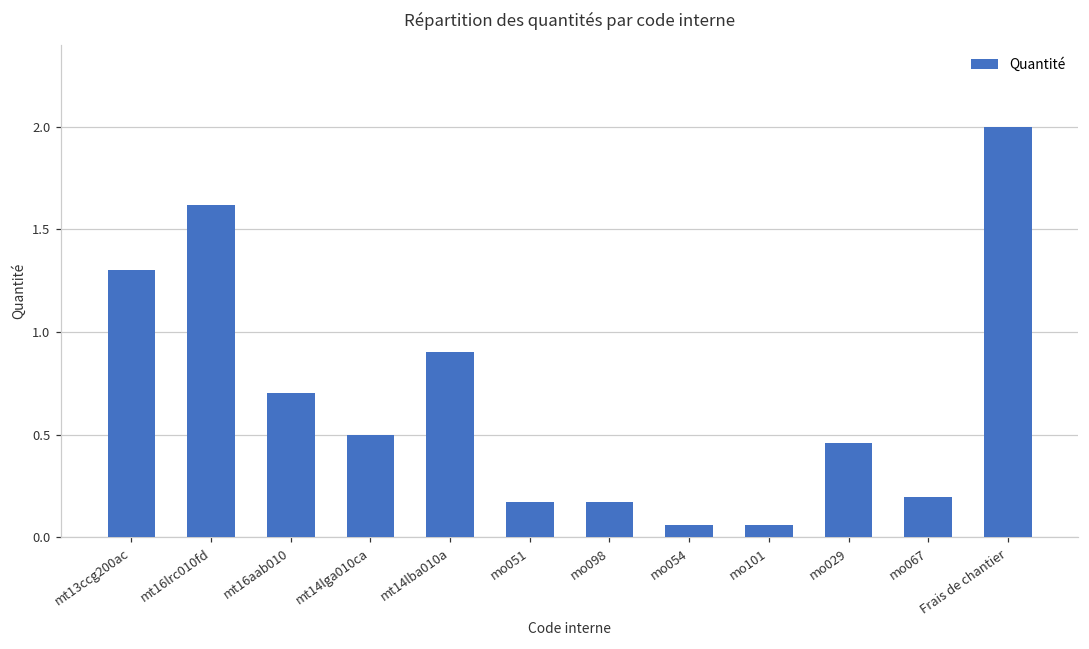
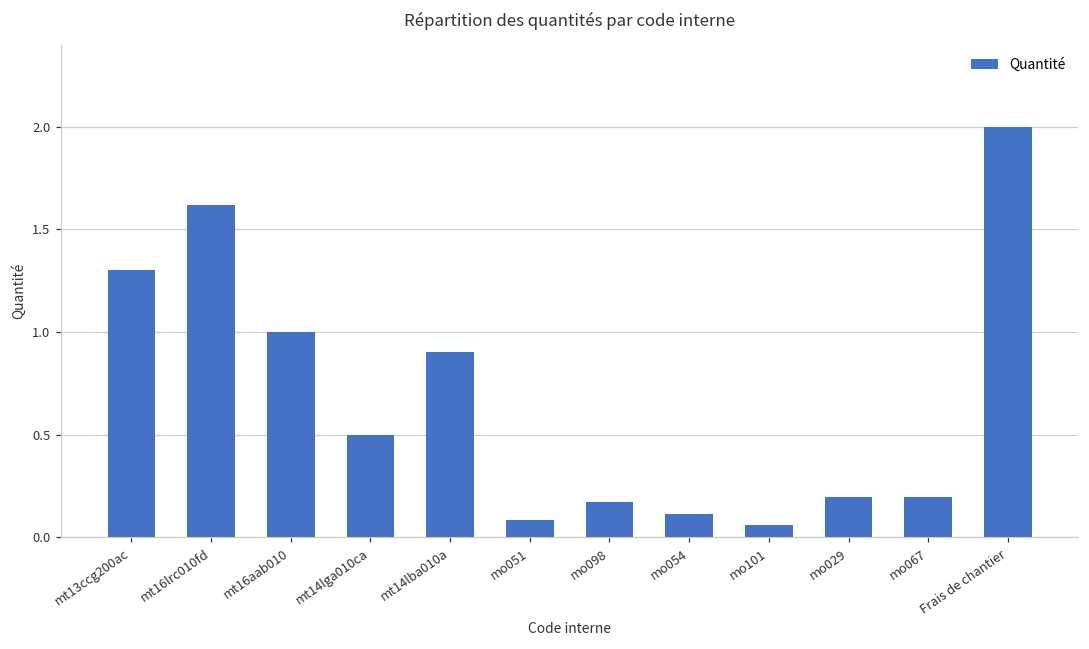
mt16aab010: 0.7 -> 1.0
mo051: 0.17 -> 0.09
mo054: 0.06 -> 0.11
mo029: 0.46 -> 0.19
